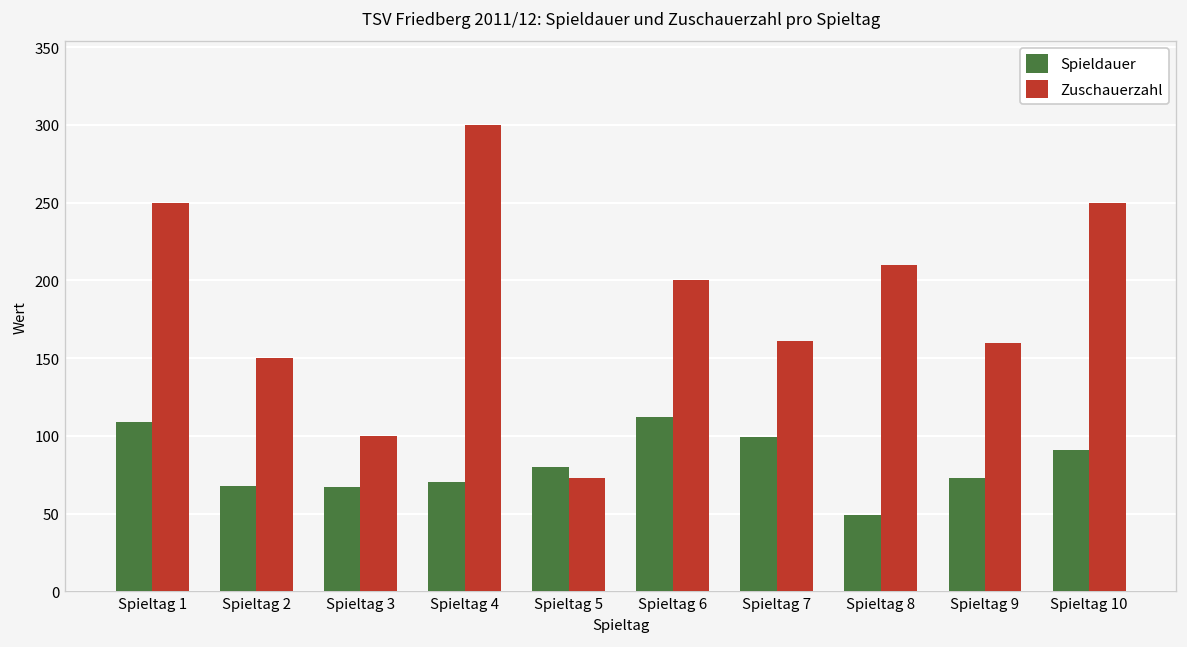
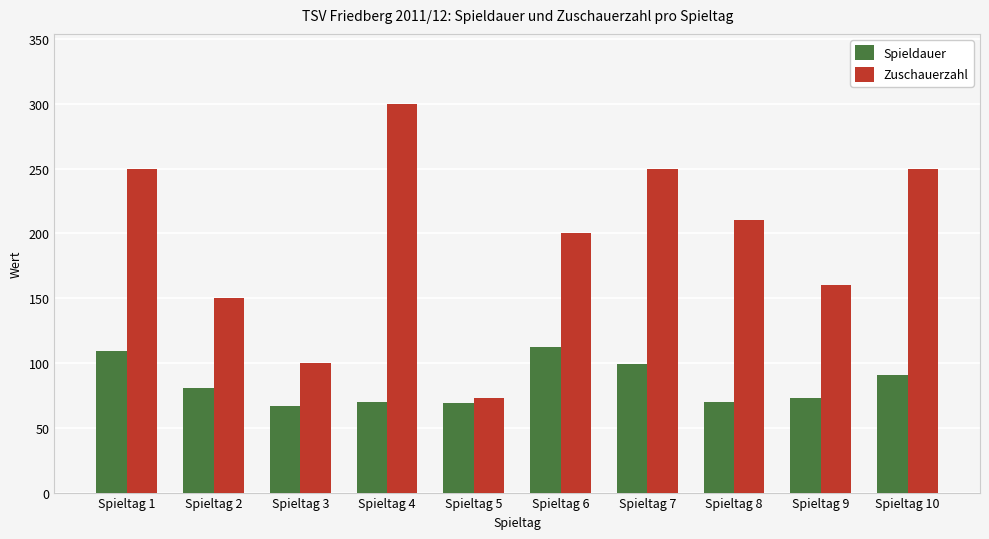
Spieldauer, Spieltag 2: 68 -> 81
Spieldauer, Spieltag 5: 80 -> 69
Zuschauerzahl, Spieltag 7: 161 -> 250
Spieldauer, Spieltag 8: 49 -> 70
